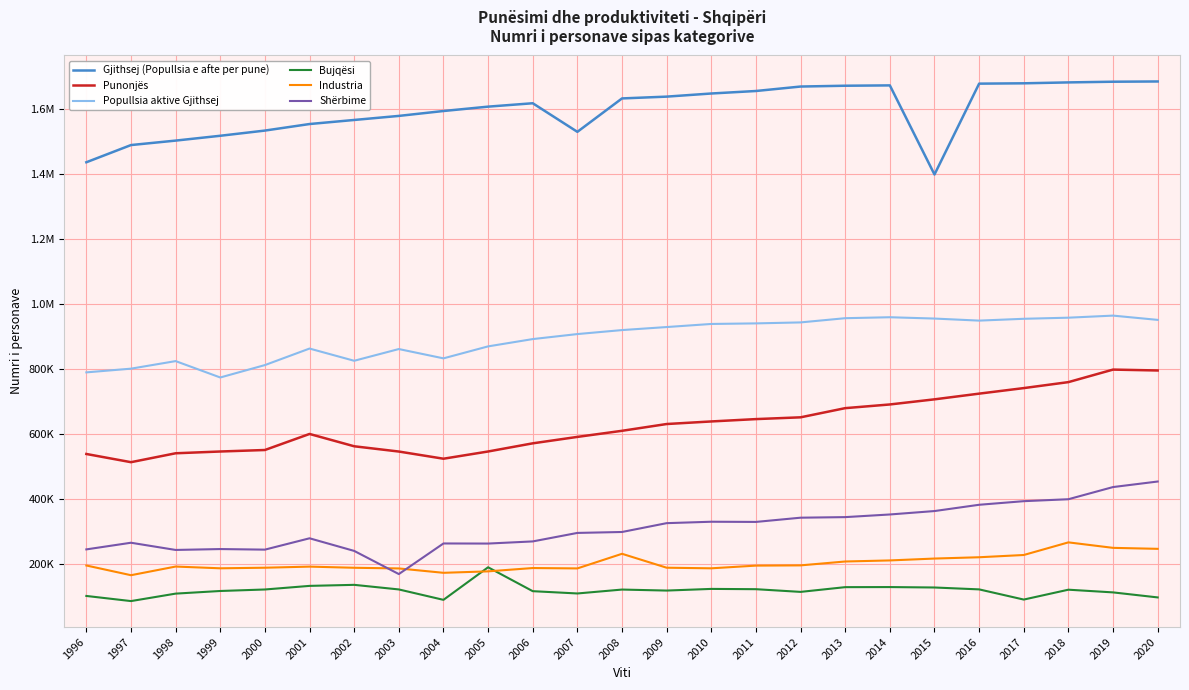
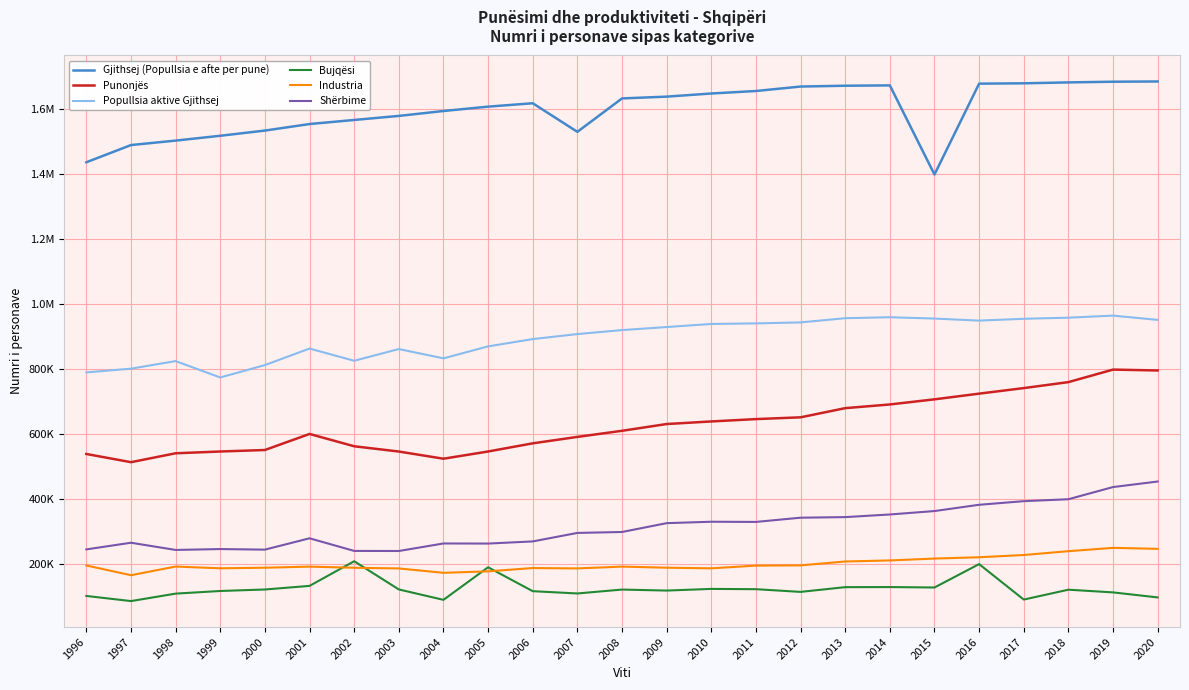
Bujqësi, 2002: 130000 -> 210000
Shërbime, 2003: 170000 -> 240000
Industria, 2008: 230000 -> 190000
Bujqësi, 2016: 120000 -> 200000
Industria, 2018: 270000 -> 240000
